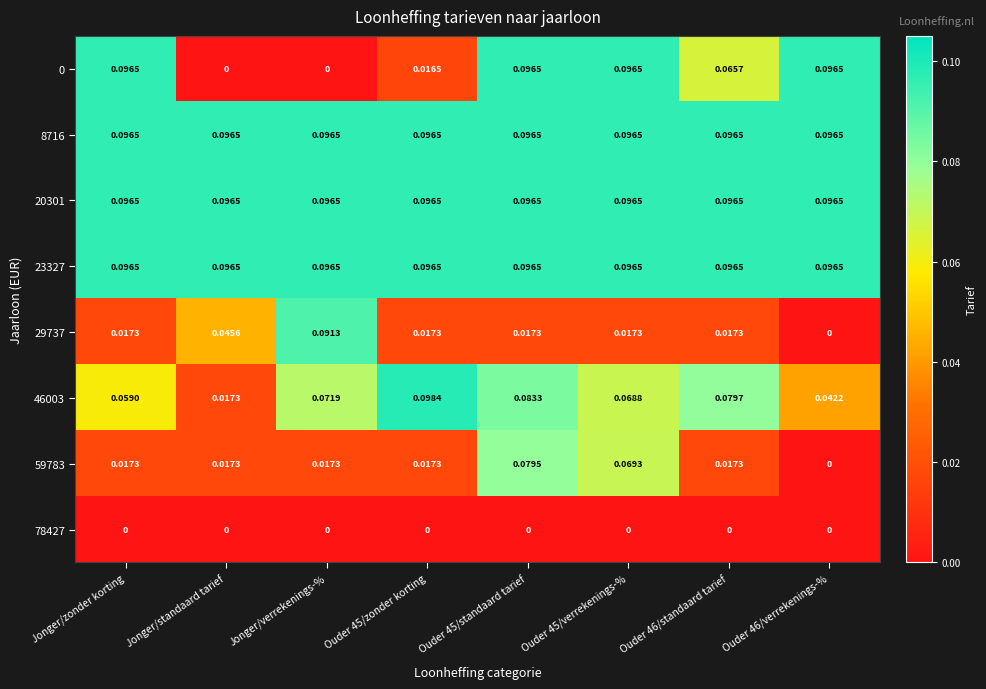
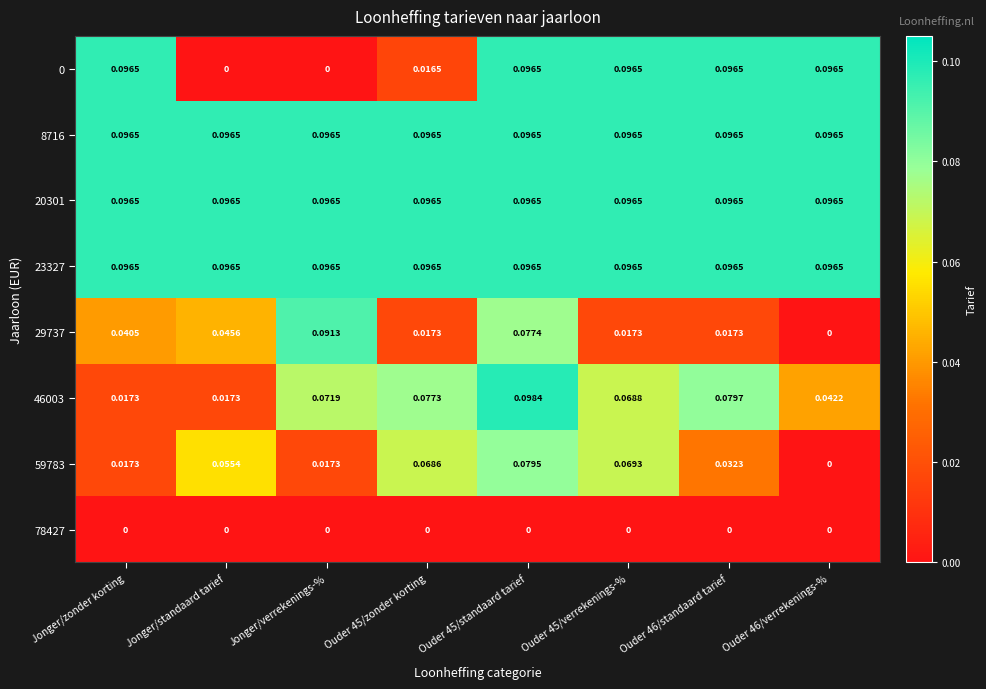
0, Ouder 46/standaard tarief: 0.0657 -> 0.0965
29737, Jonger/zonder korting: 0.0173 -> 0.0405
29737, Ouder 45/standaard tarief: 0.0173 -> 0.0774
46003, Jonger/zonder korting: 0.0590 -> 0.0173
46003, Ouder 45/zonder korting: 0.0984 -> 0.0773
46003, Ouder 45/standaard tarief: 0.0833 -> 0.0984
59783, Jonger/standaard tarief: 0.0173 -> 0.0554
59783, Ouder 45/zonder korting: 0.0173 -> 0.0686
59783, Ouder 46/standaard tarief: 0.0173 -> 0.0323
